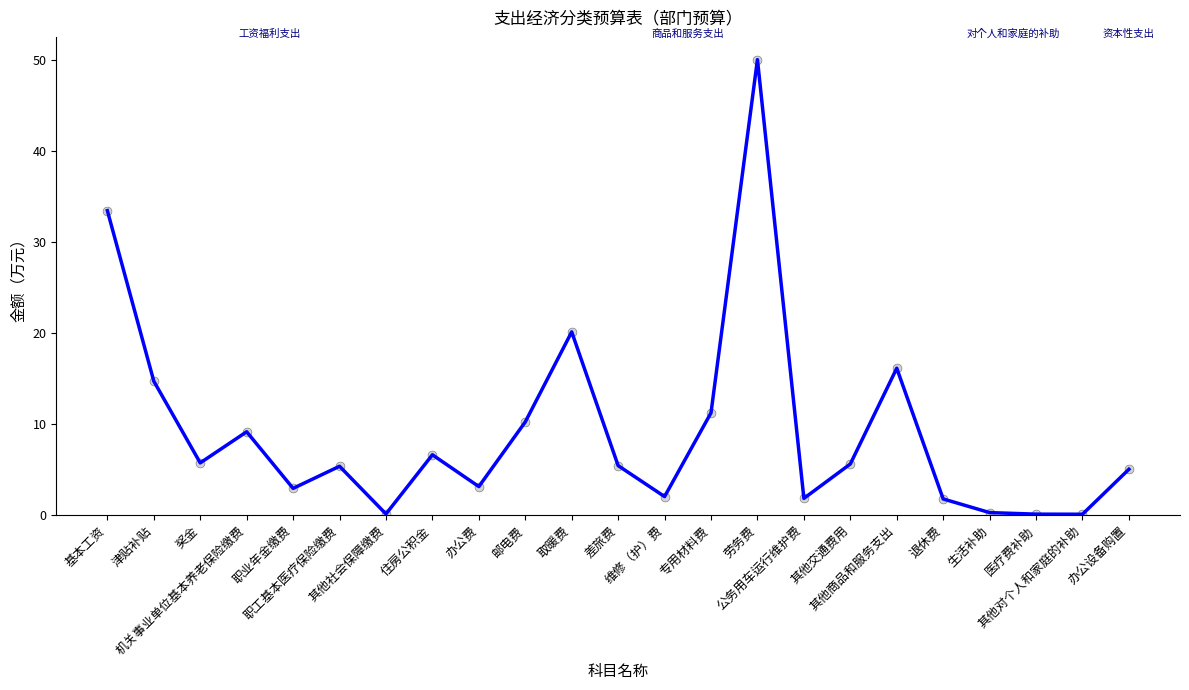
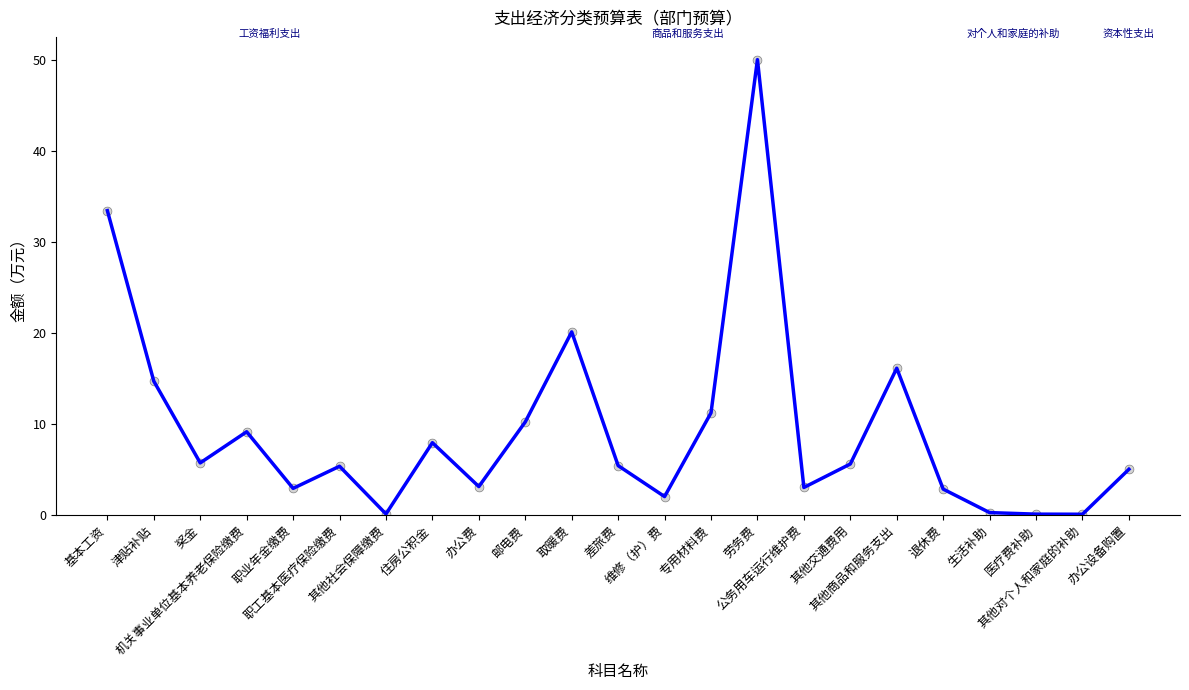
住房公积金: 7 -> 8
公务用车运行维护费: 2 -> 3
退休费: 2 -> 3
